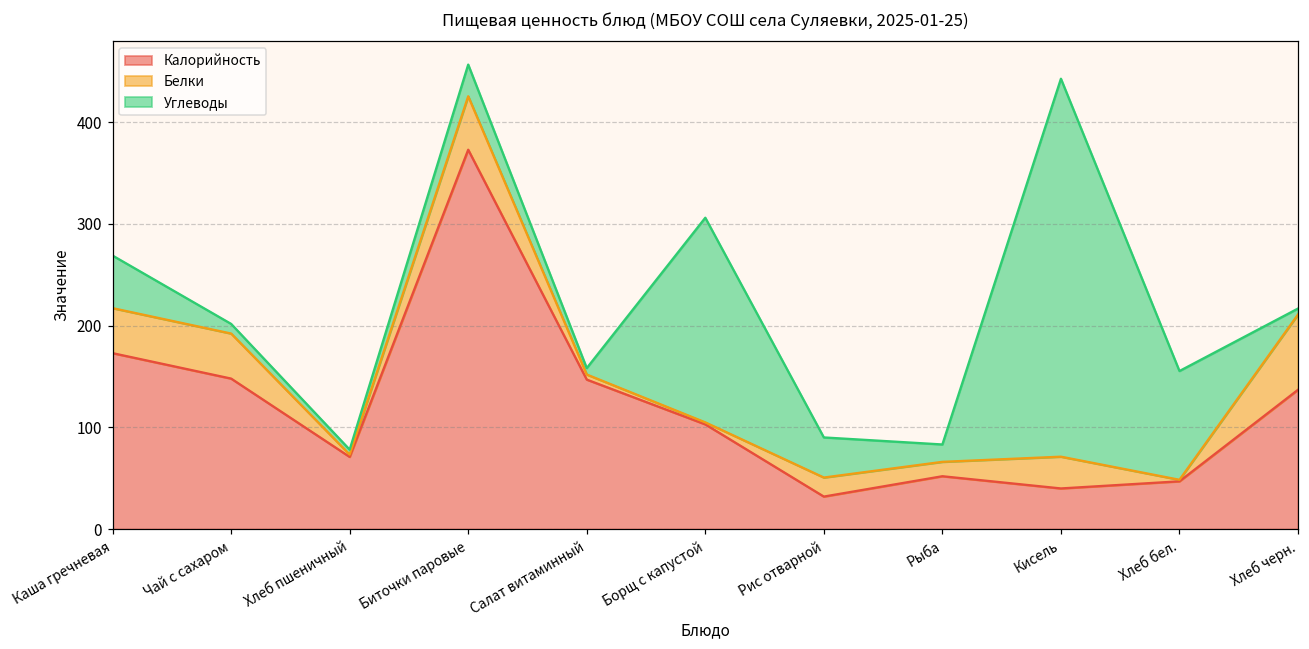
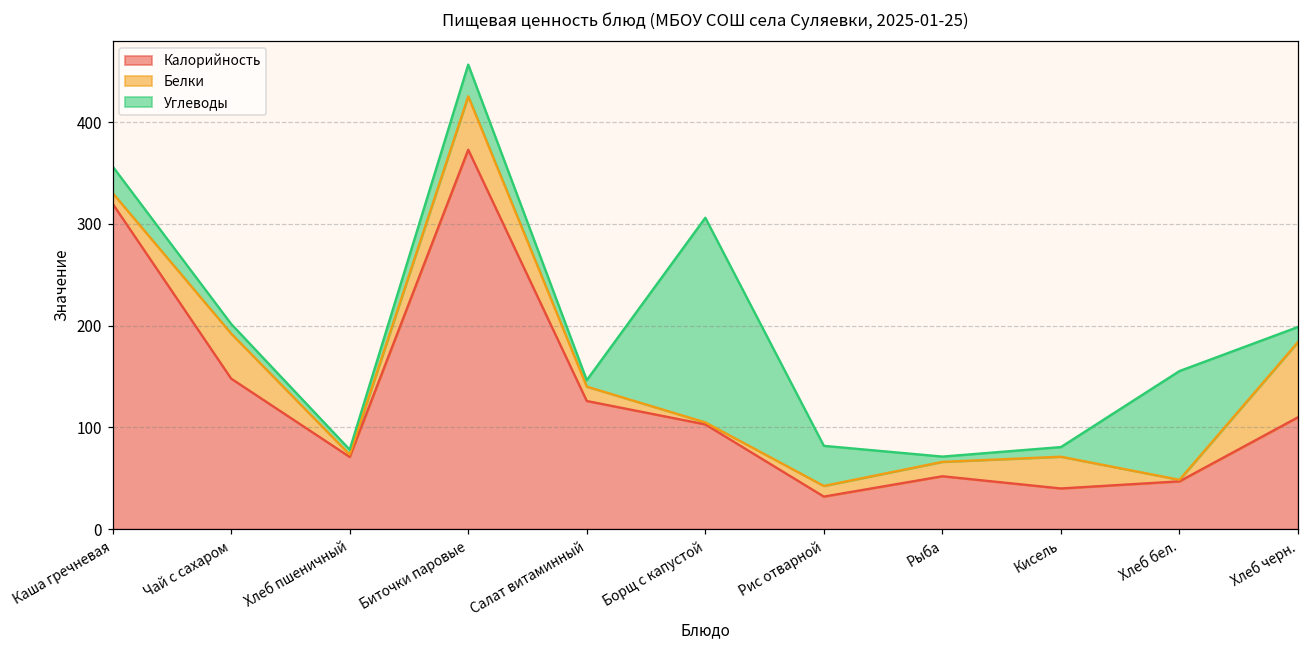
Калорийность, Каша гречневая: 170 -> 320
Белки, Каша гречневая: 40 -> 10
Углеводы, Каша гречневая: 50 -> 30
Калорийность, Салат витаминный: 150 -> 130
Белки, Салат витаминный: 5 -> 14
Белки, Рис отварной: 20 -> 10
Углеводы, Рыба: 20 -> 10
Углеводы, Кисель: 370 -> 10
Калорийность, Хлеб черн.: 140 -> 110
Углеводы, Хлеб черн.: 6 -> 15
